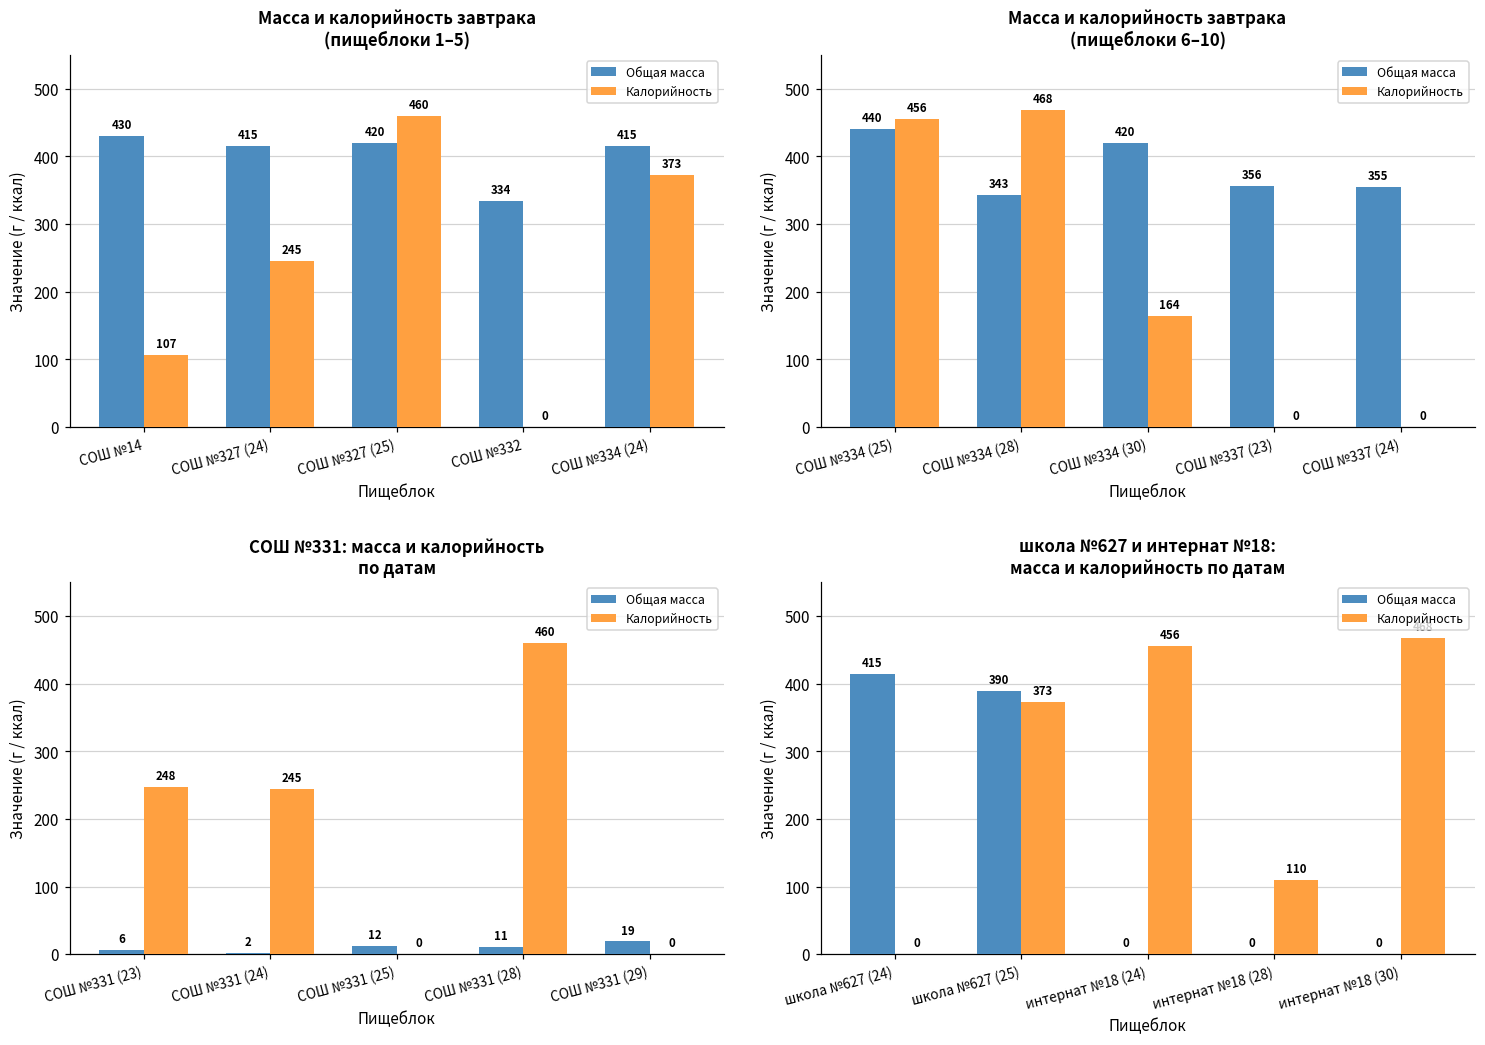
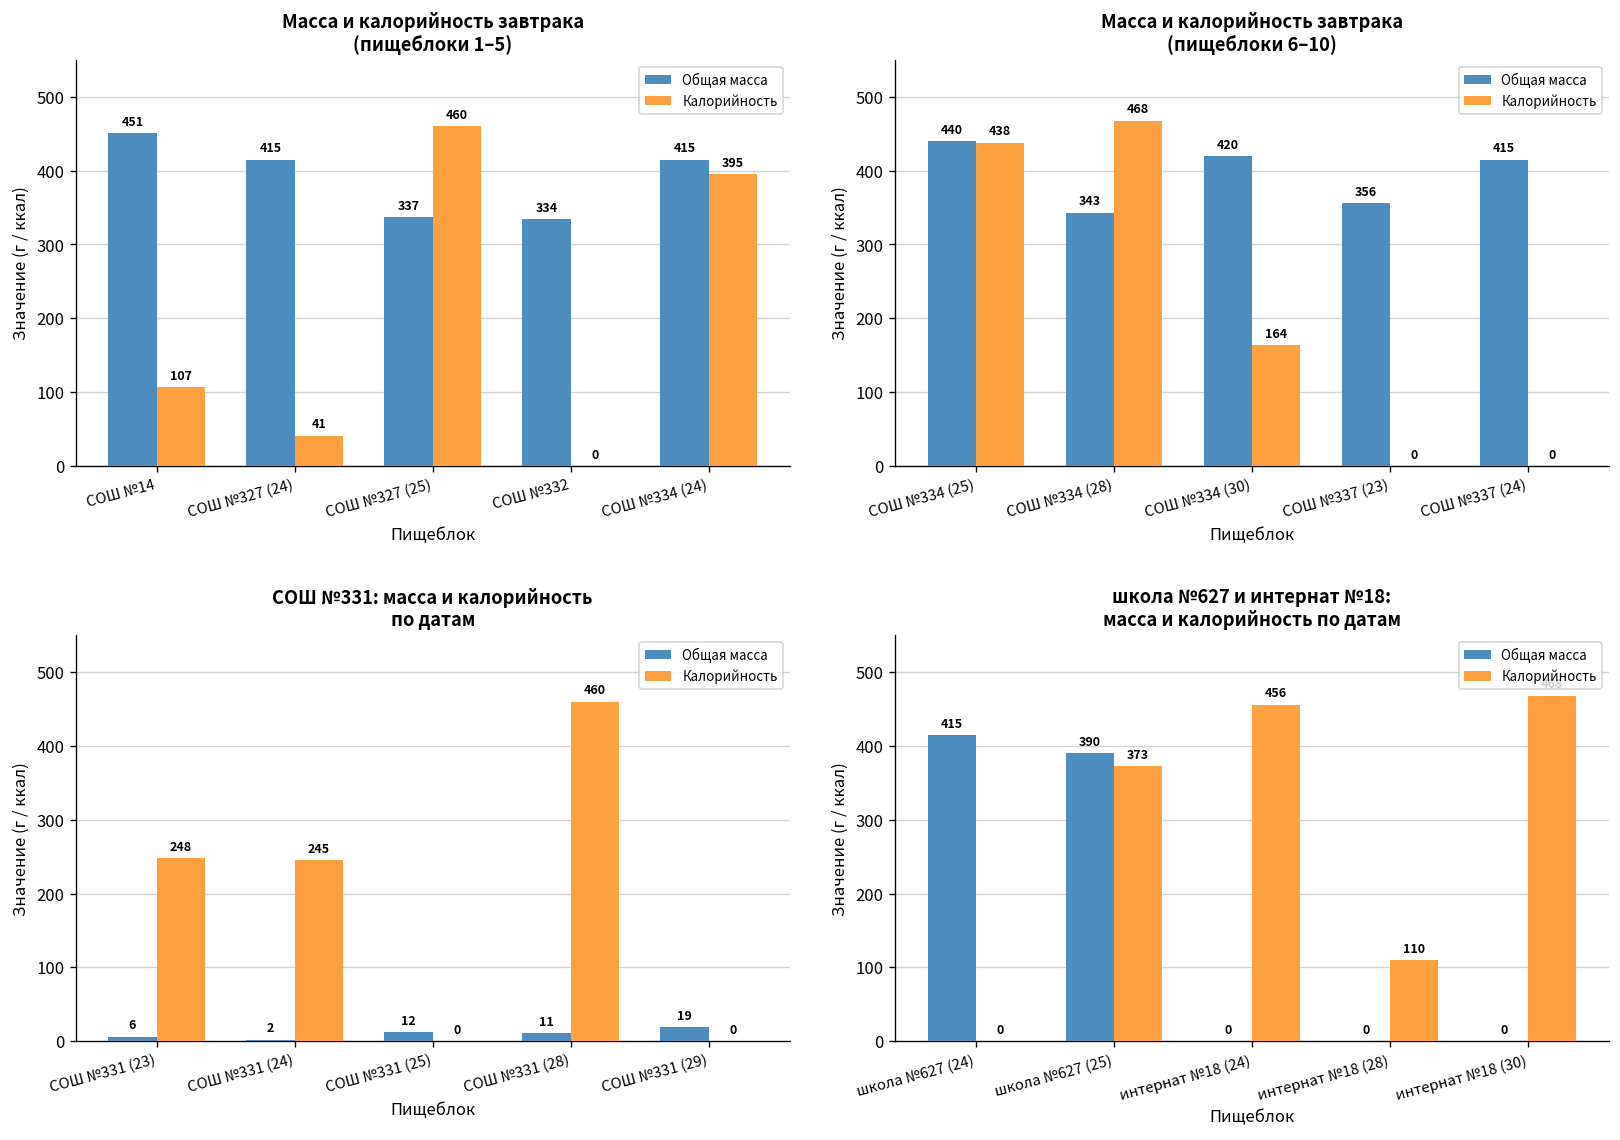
Масса и калорийность завтрака (пищеблоки 1–5), Общая масса, СОШ №14: 430 -> 451
Масса и калорийность завтрака (пищеблоки 1–5), Калорийность, СОШ №327 (24): 245 -> 41
Масса и калорийность завтрака (пищеблоки 1–5), Общая масса, СОШ №327 (25): 420 -> 337
Масса и калорийность завтрака (пищеблоки 1–5), Калорийность, СОШ №334 (24): 373 -> 395
Масса и калорийность завтрака (пищеблоки 6–10), Калорийность, СОШ №334 (25): 456 -> 438
Масса и калорийность завтрака (пищеблоки 6–10), Общая масса, СОШ №337 (24): 355 -> 415
